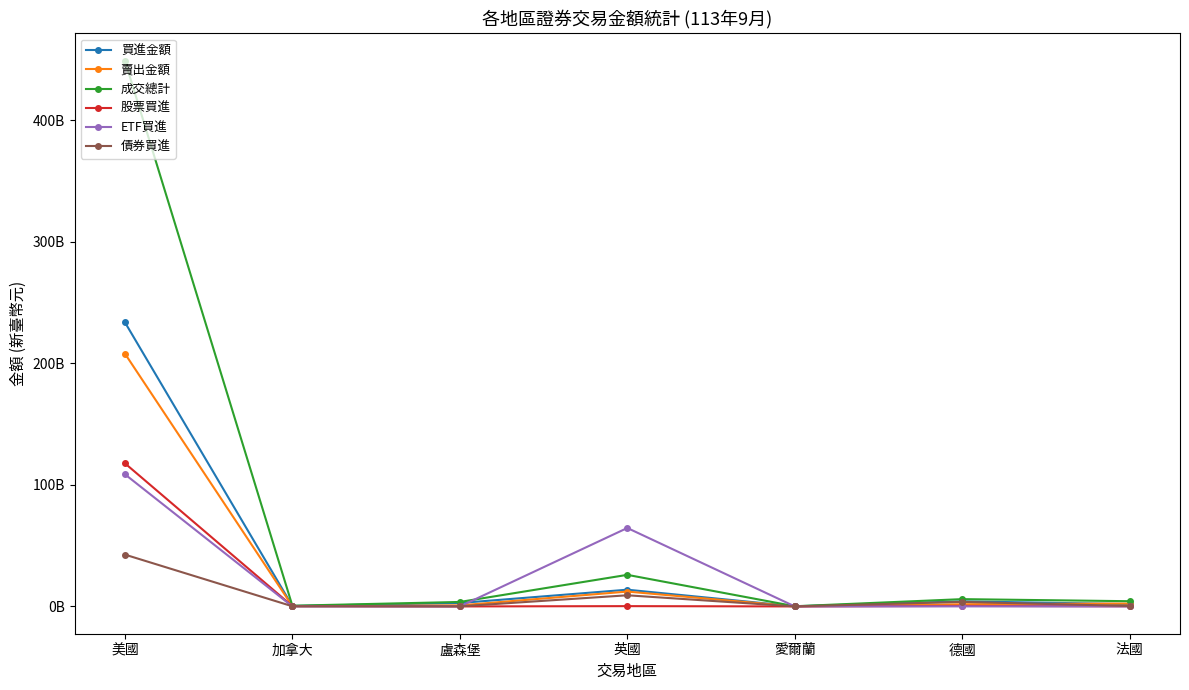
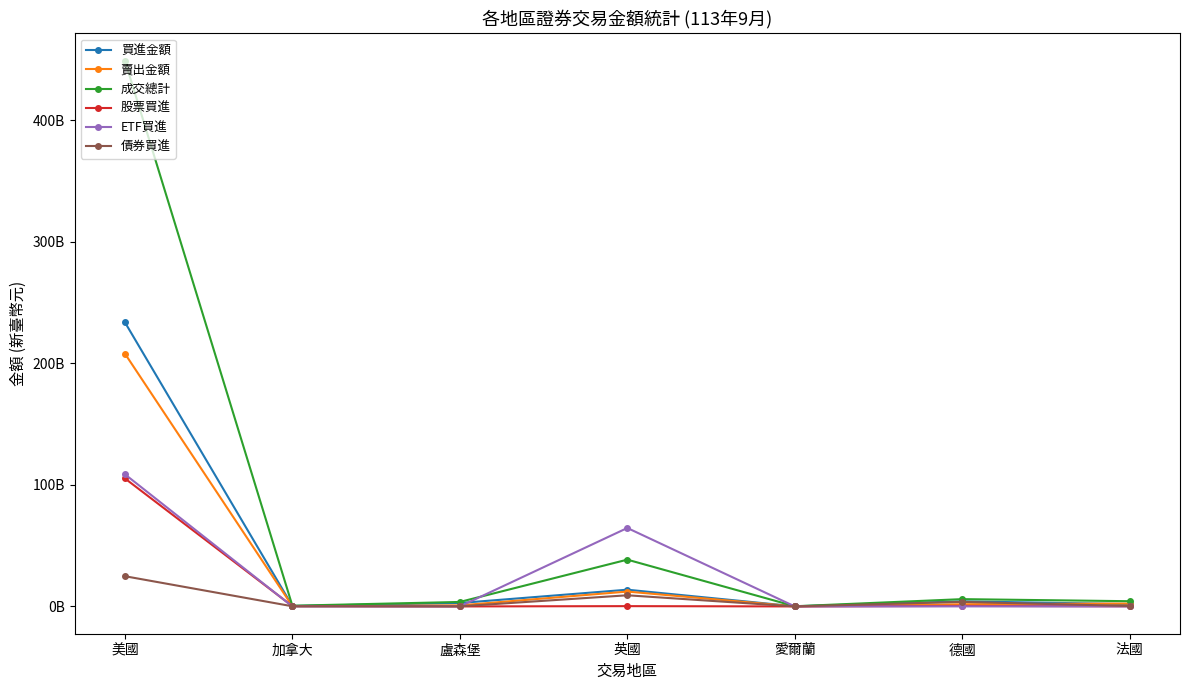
股票買進, 美國: 118000000000 -> 105000000000
債券買進, 美國: 43000000000 -> 25000000000
成交總計, 英國: 26000000000 -> 38000000000
